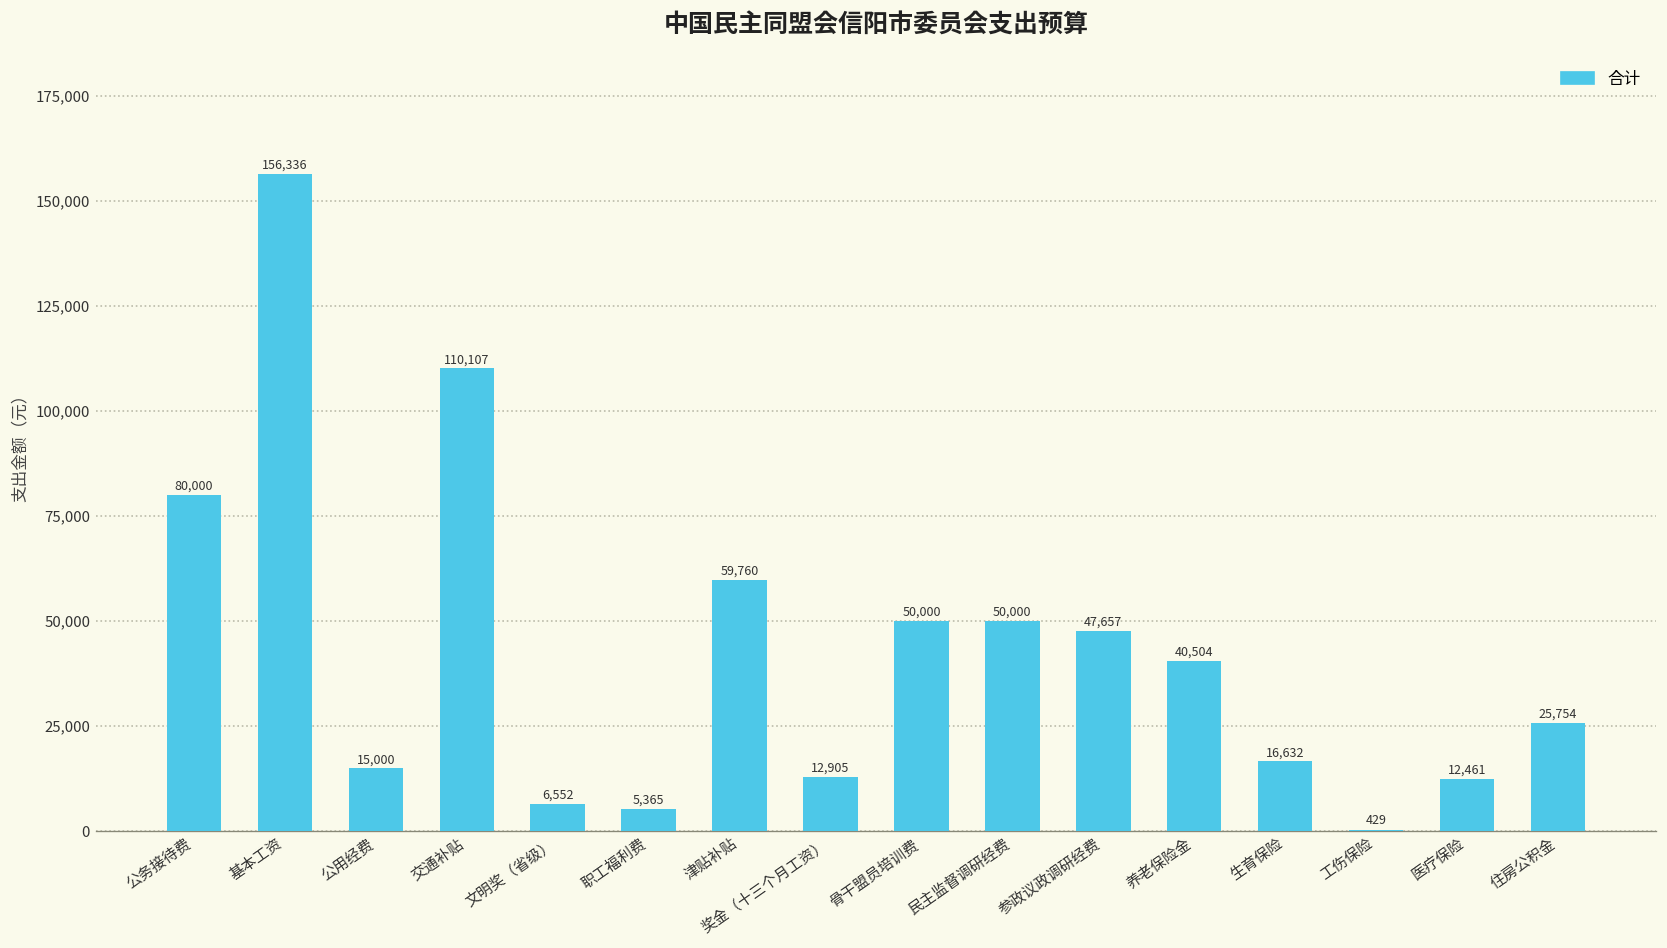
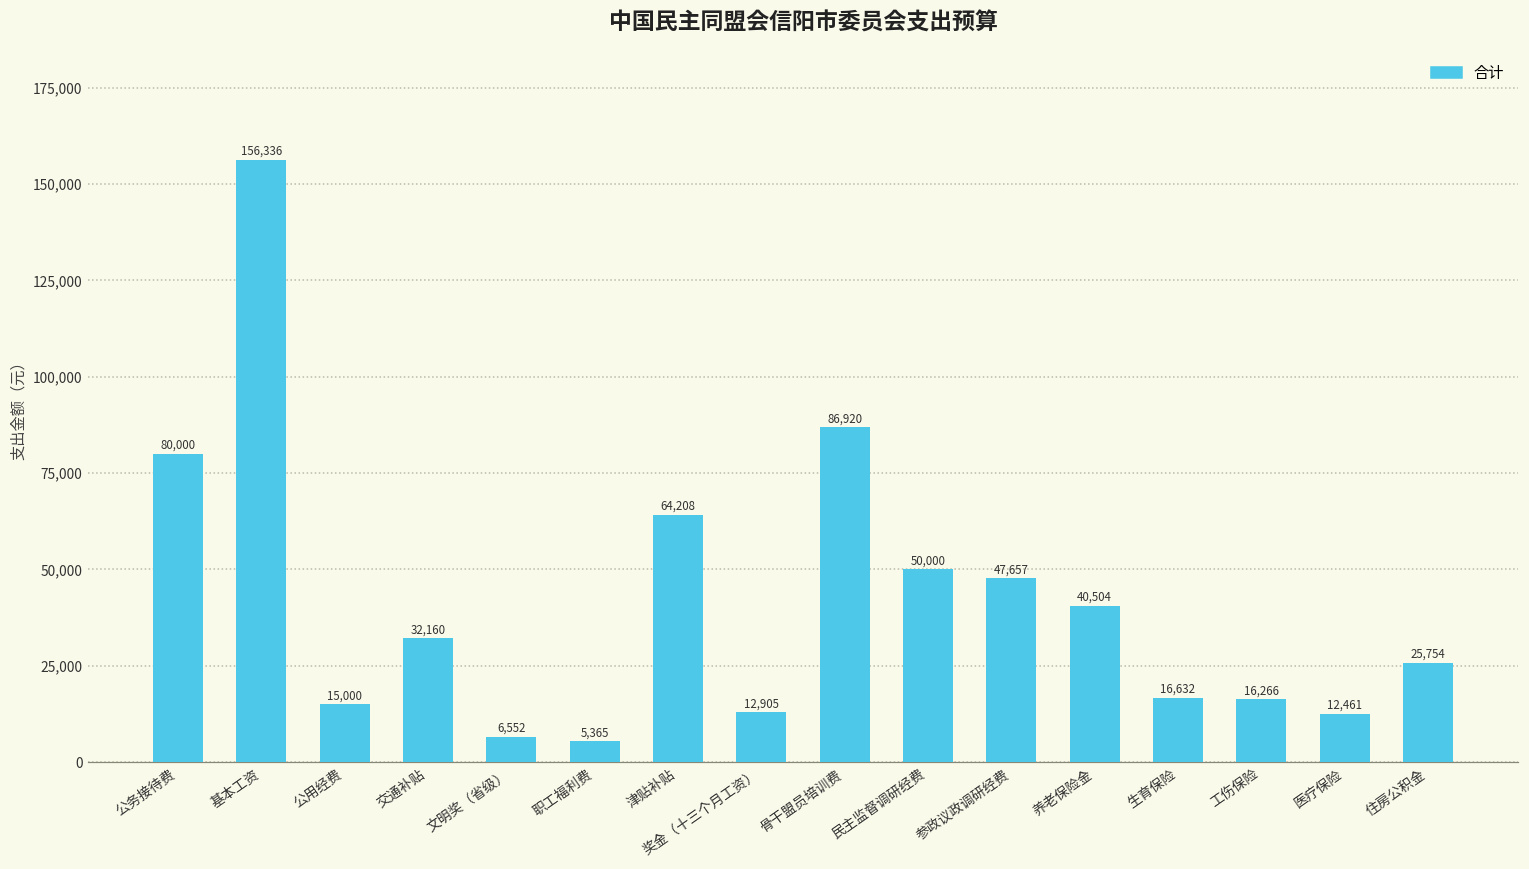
交通补贴: 110,107 -> 32,160
津贴补贴: 59,760 -> 64,208
骨干盟员培训费: 50,000 -> 86,920
工伤保险: 429 -> 16,266
